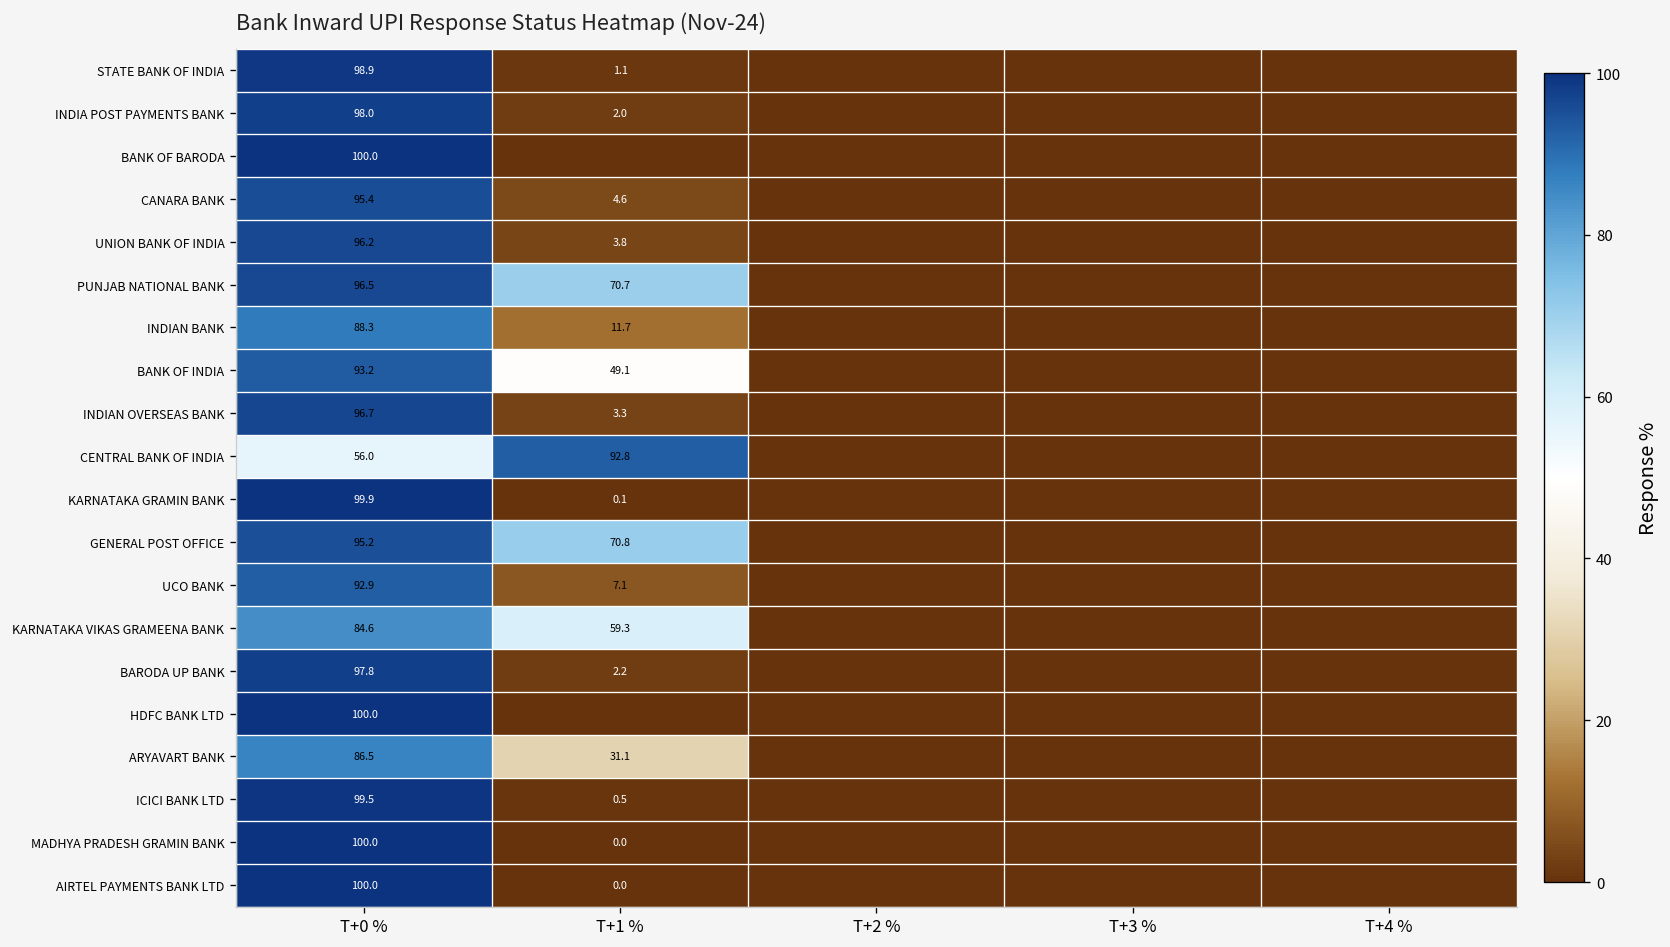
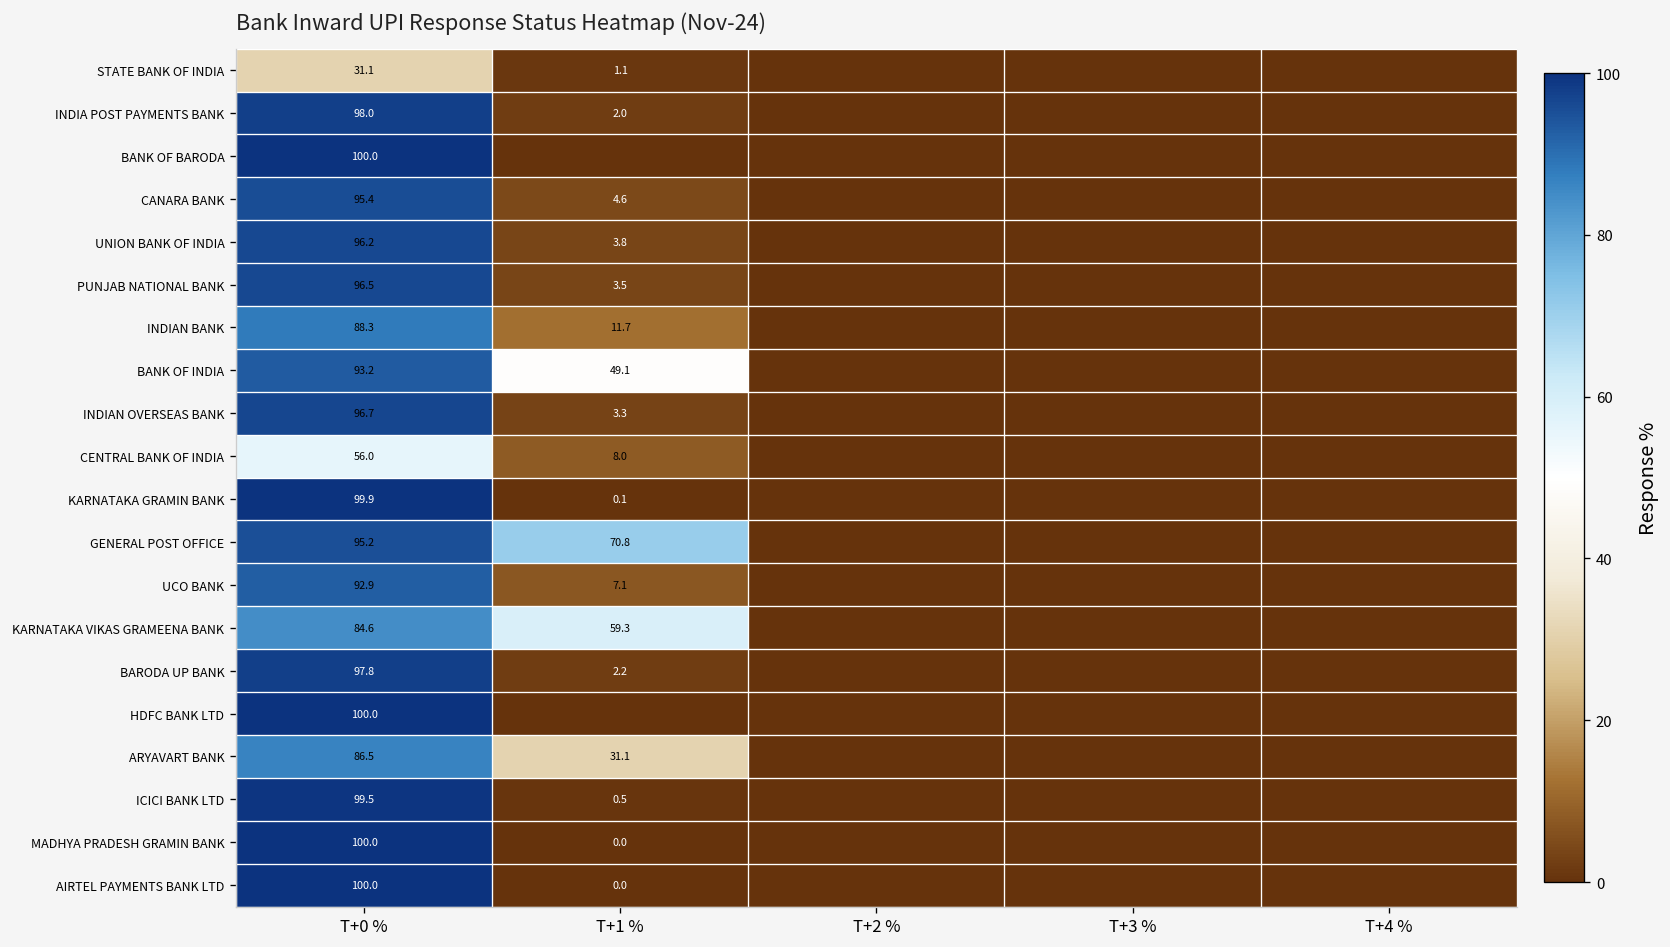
STATE BANK OF INDIA, T+0 %: 98.9 -> 31.1
PUNJAB NATIONAL BANK, T+1 %: 70.7 -> 3.5
CENTRAL BANK OF INDIA, T+1 %: 92.8 -> 8.0
